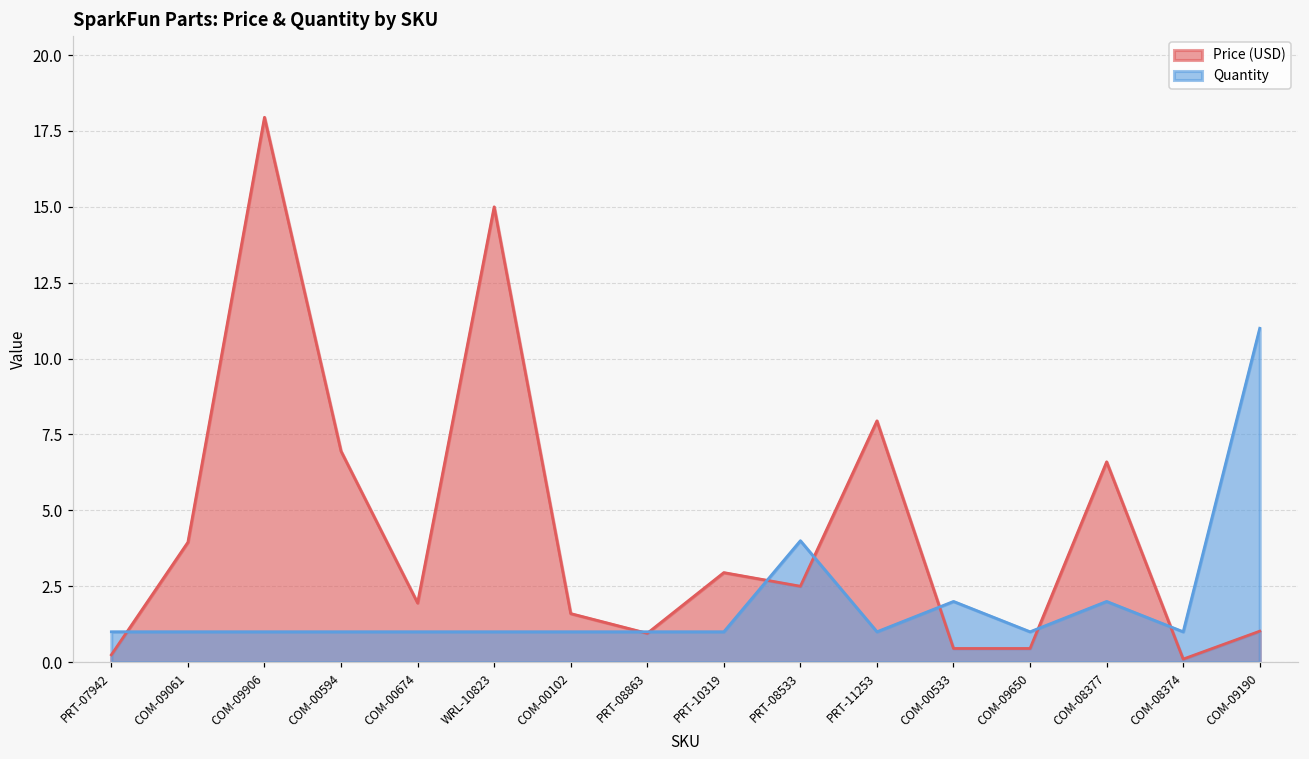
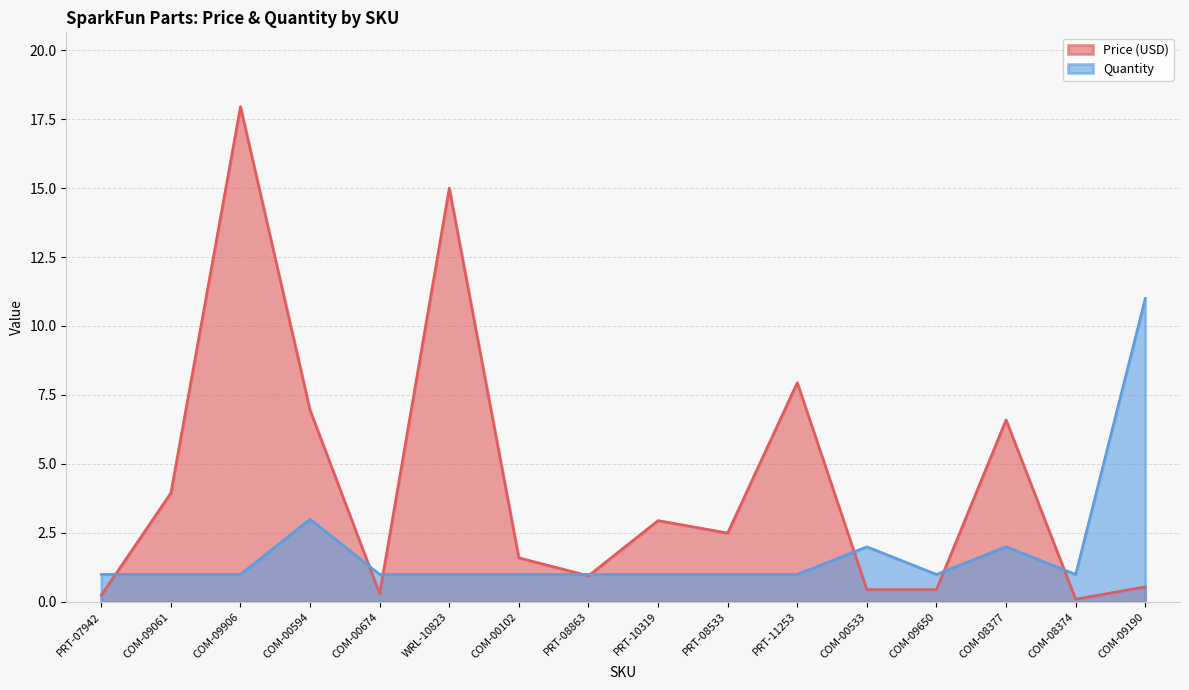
Quantity, COM-00594: 1 -> 3
Price (USD), COM-00674: 2.0 -> 0.3
Quantity, PRT-08533: 4 -> 1
Price (USD), COM-09190: 1.0 -> 0.6
